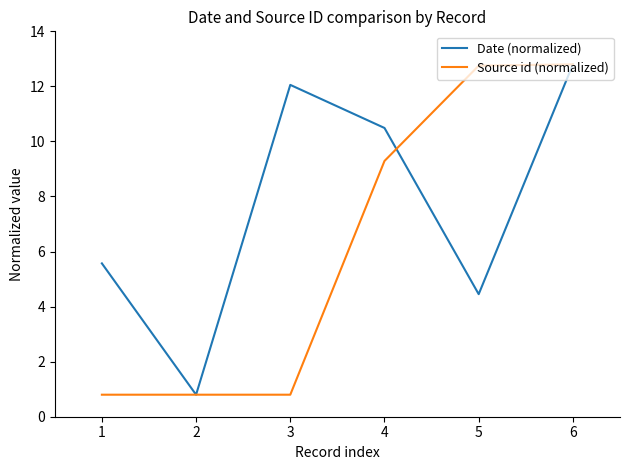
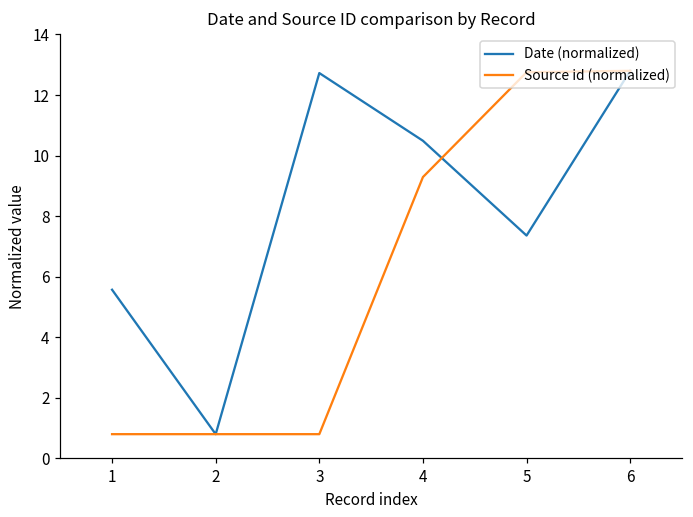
Date (normalized), 3: 12.1 -> 12.7
Date (normalized), 5: 4.5 -> 7.4
